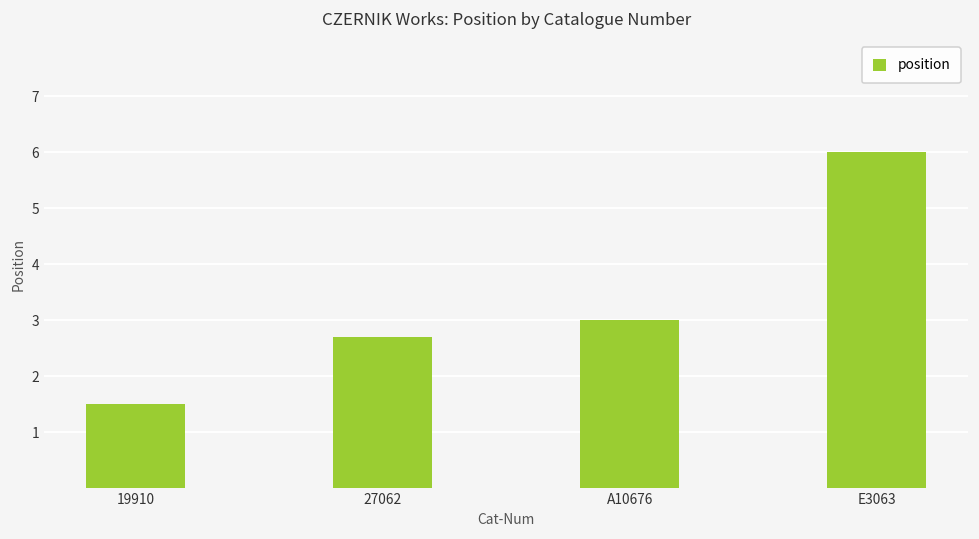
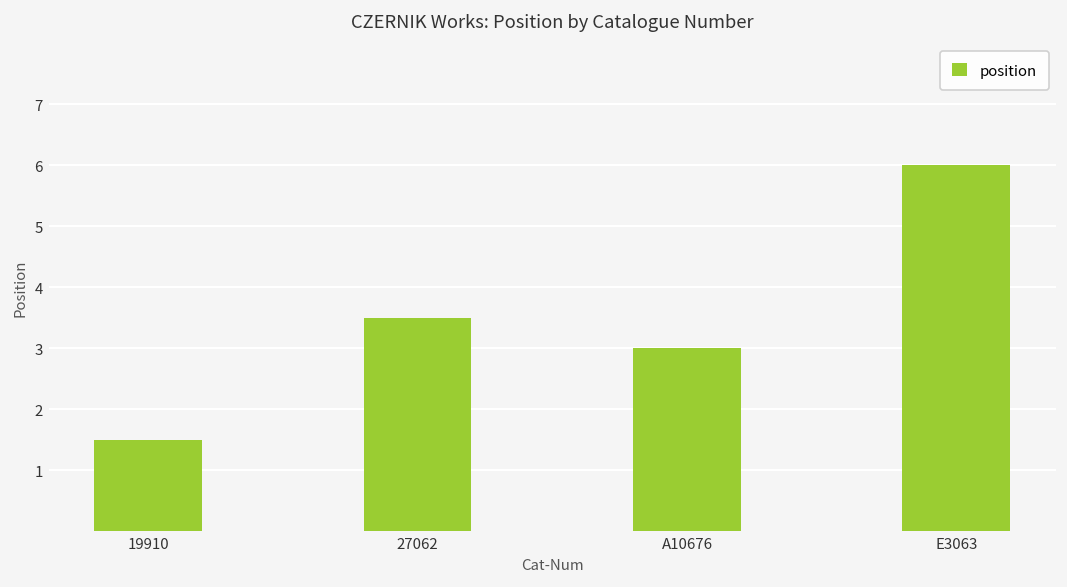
27062: 2.7 -> 3.5
